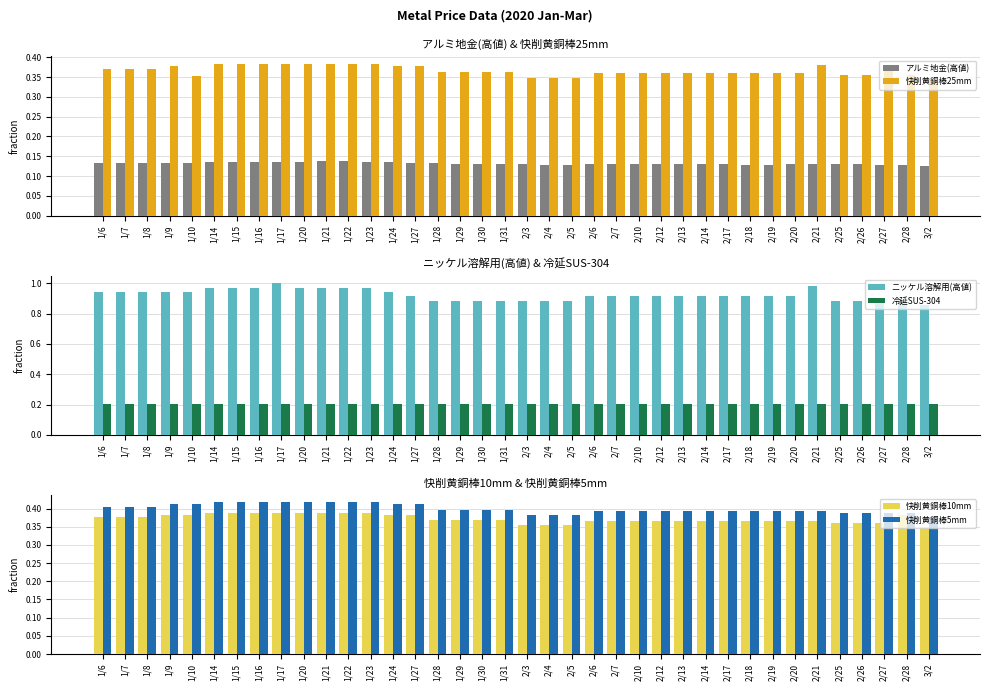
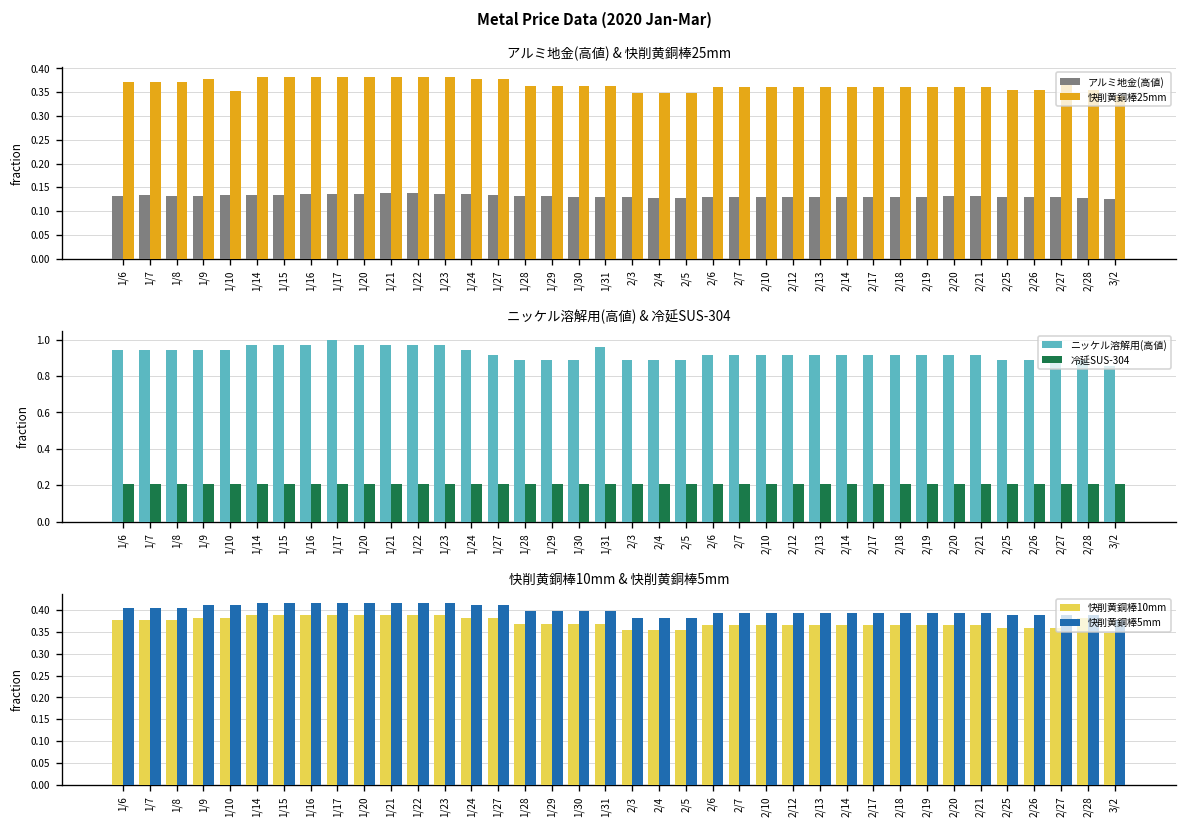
アルミ地金(高値) & 快削黄銅棒25mm, 快削黄銅棒25mm, 2/21: 0.38 -> 0.36
ニッケル溶解用(高値) & 冷延SUS-304, ニッケル溶解用(高値), 1/31: 0.89 -> 0.96
ニッケル溶解用(高値) & 冷延SUS-304, ニッケル溶解用(高値), 2/21: 0.98 -> 0.91
